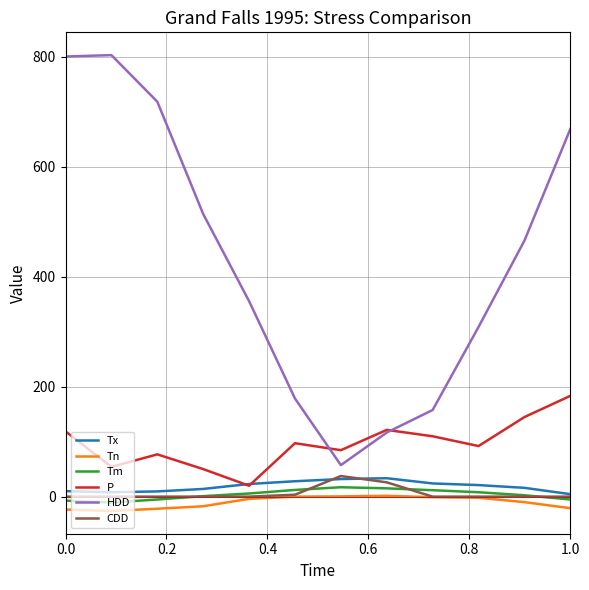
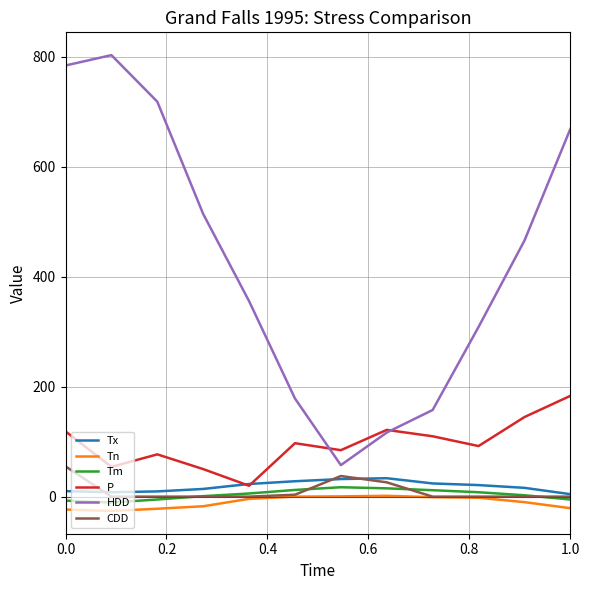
HDD, 0.0: 800 -> 780
CDD, 0.0: 0 -> 60
